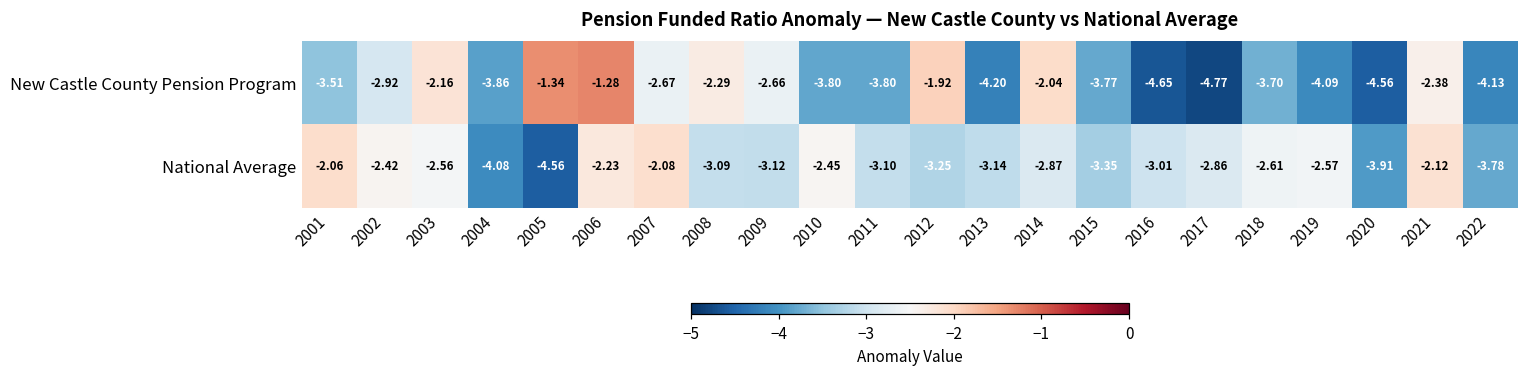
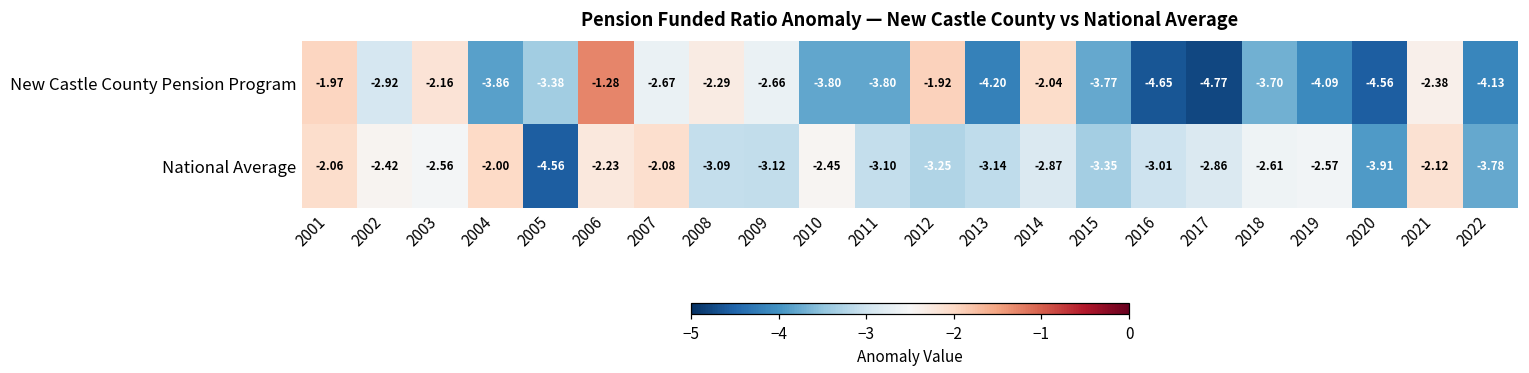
New Castle County Pension Program, 2001: -3.51 -> -1.97
New Castle County Pension Program, 2005: -1.34 -> -3.38
National Average, 2004: -4.08 -> -2.00
